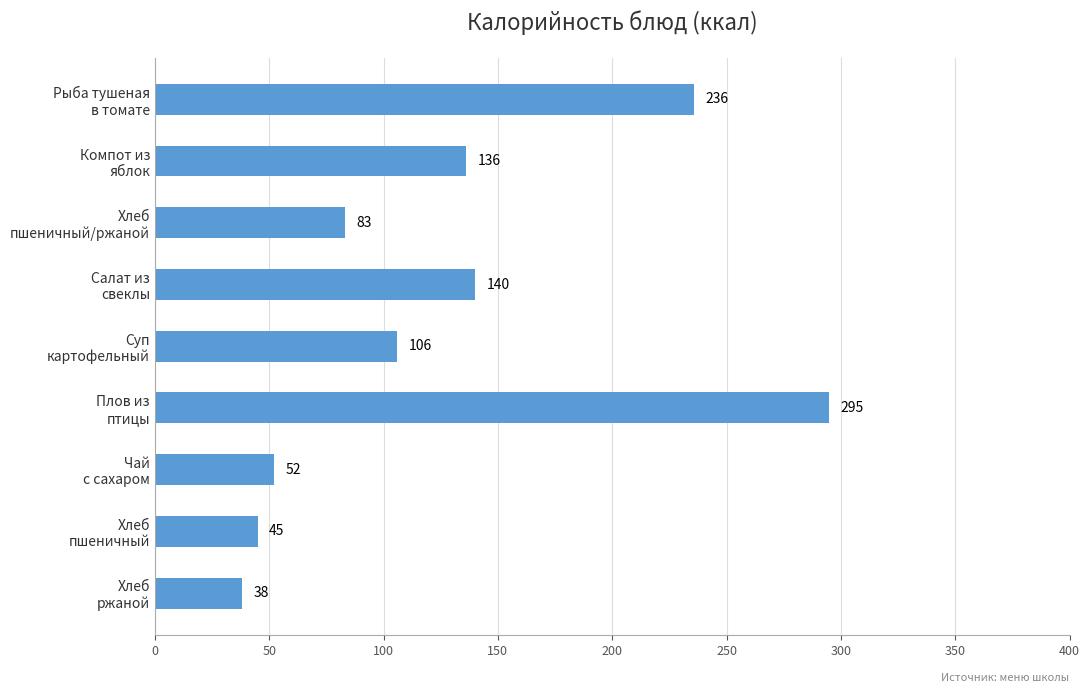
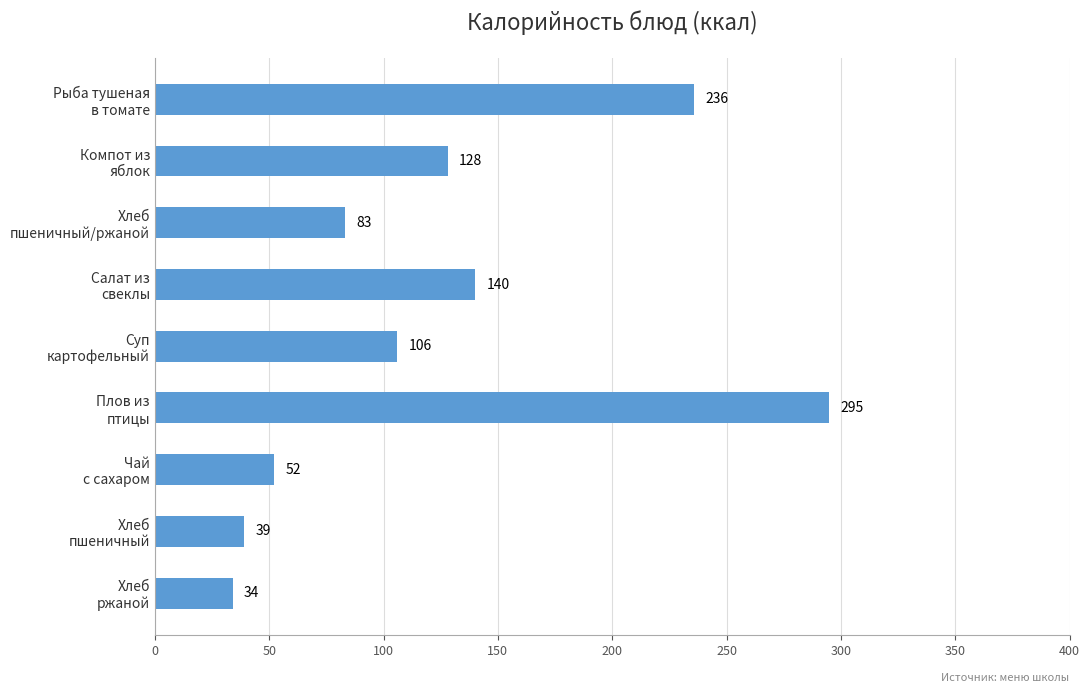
Компот из яблок: 136 -> 128
Хлеб пшеничный: 45 -> 39
Хлеб ржаной: 38 -> 34
